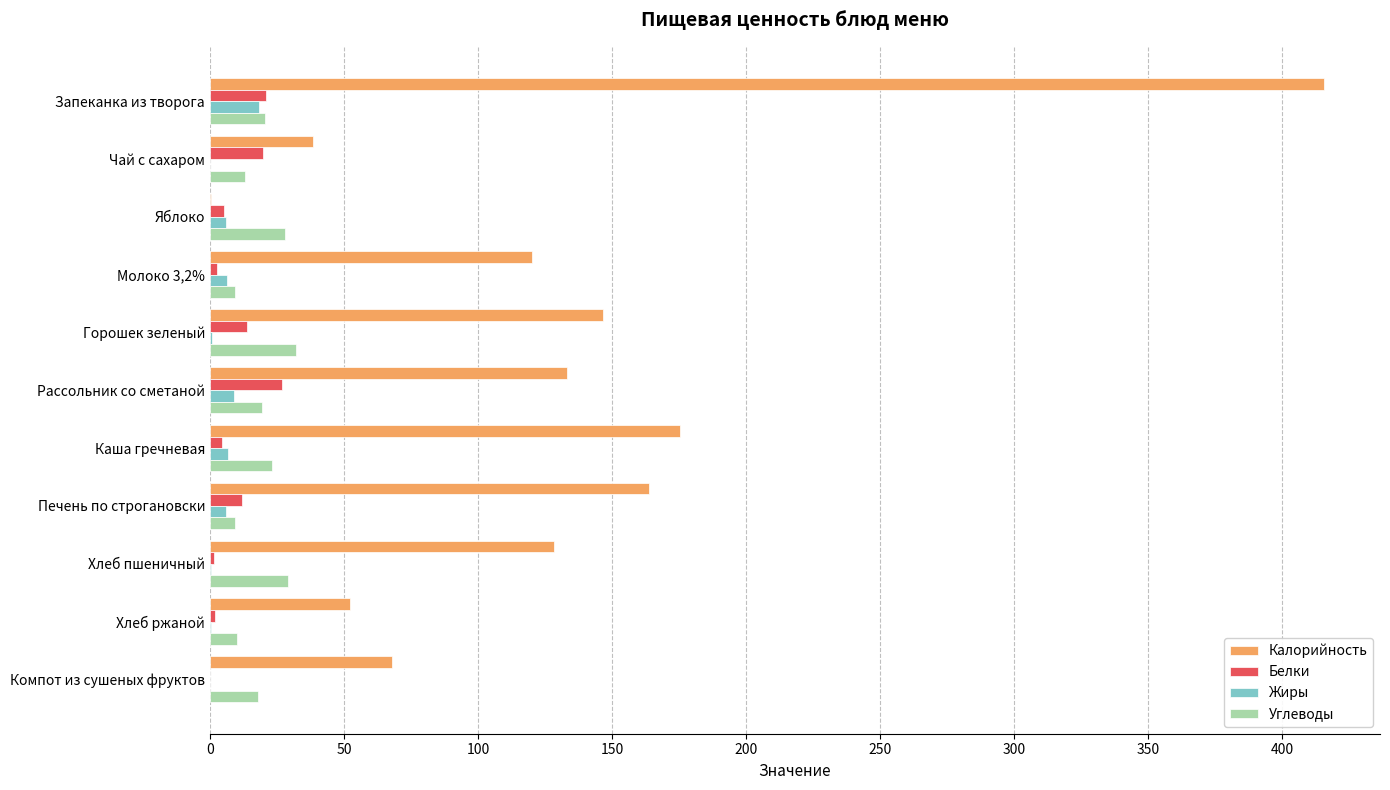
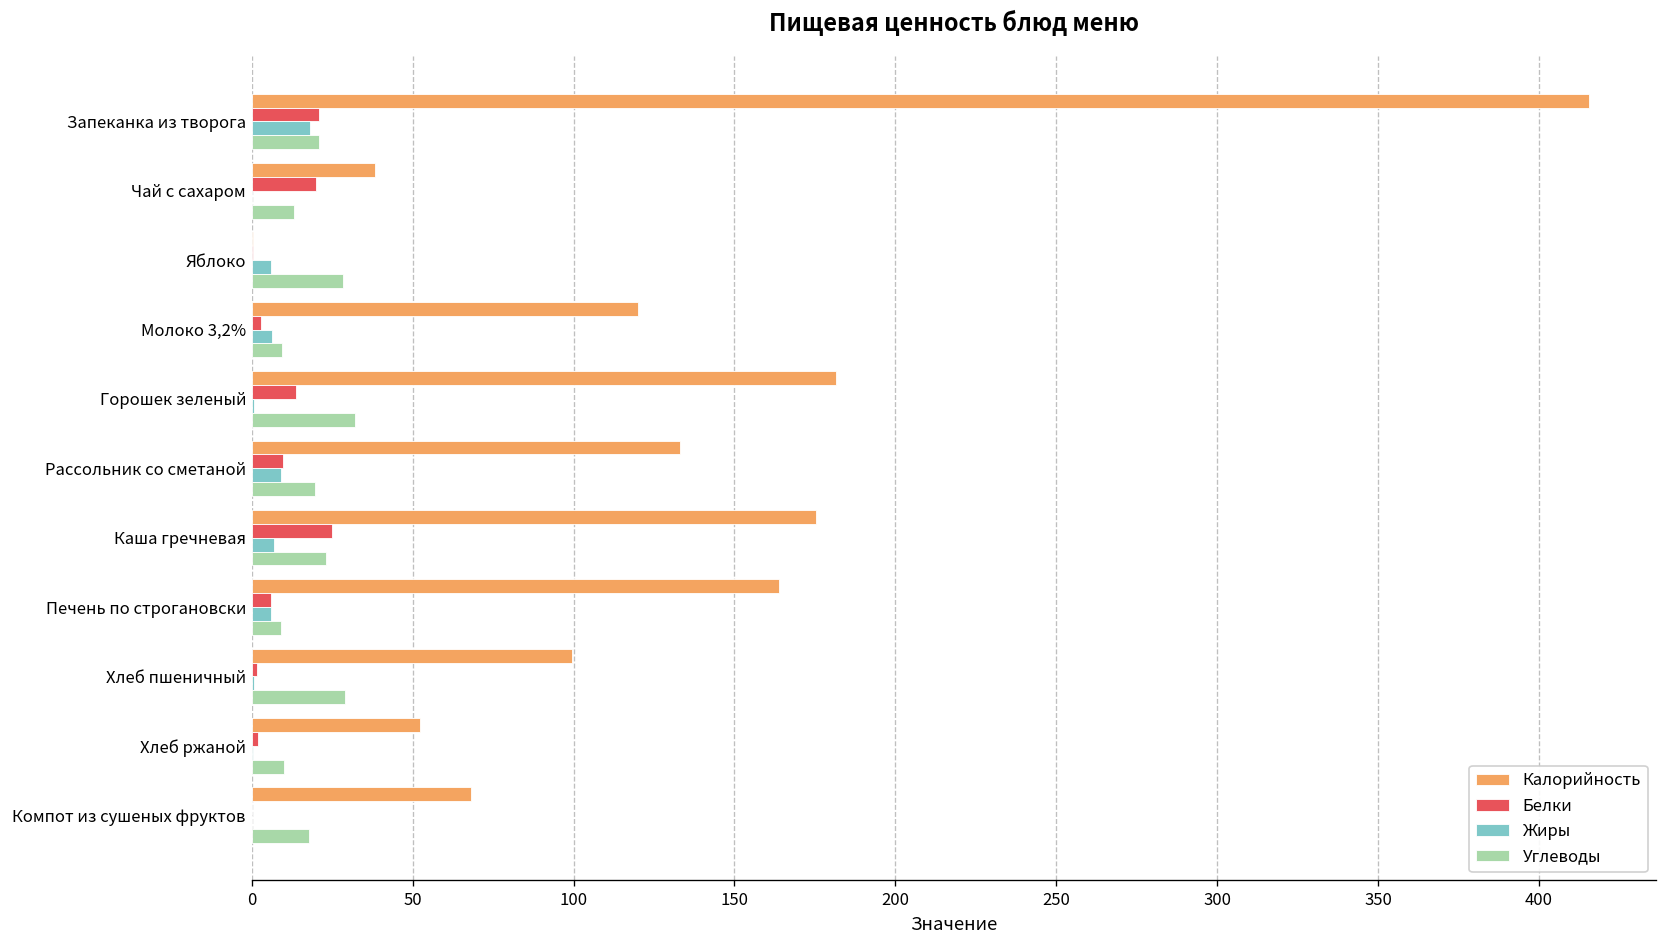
Белки, Яблоко: 5 -> 0
Калорийность, Горошек зеленый: 146 -> 182
Белки, Рассольник со сметаной: 27 -> 10
Белки, Каша гречневая: 4 -> 25
Белки, Печень по строгановски: 12 -> 6
Калорийность, Хлеб пшеничный: 128 -> 99
